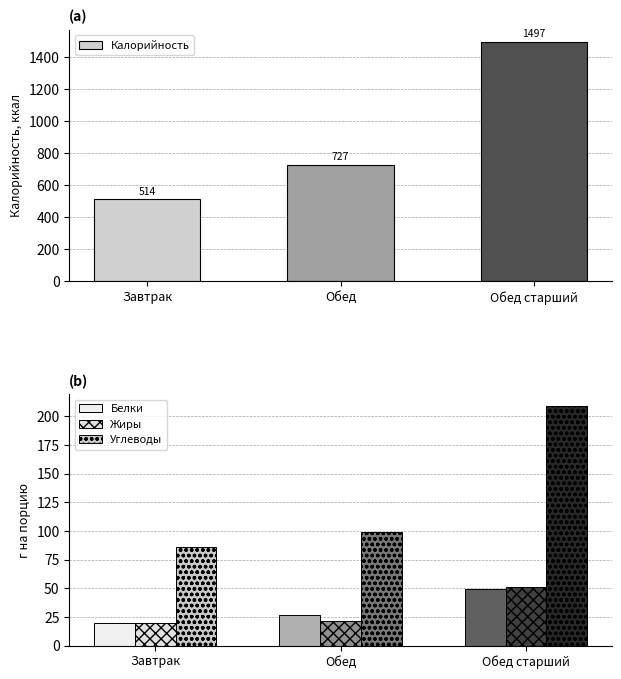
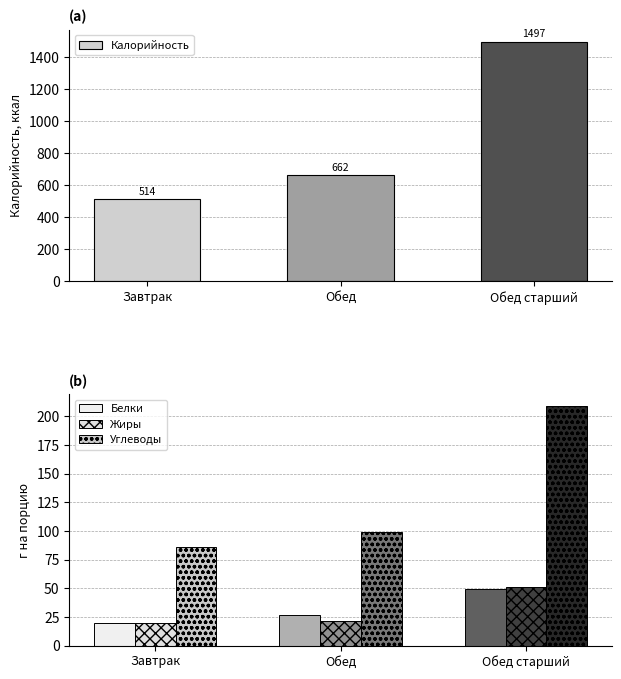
(a), Обед: 727 -> 662
